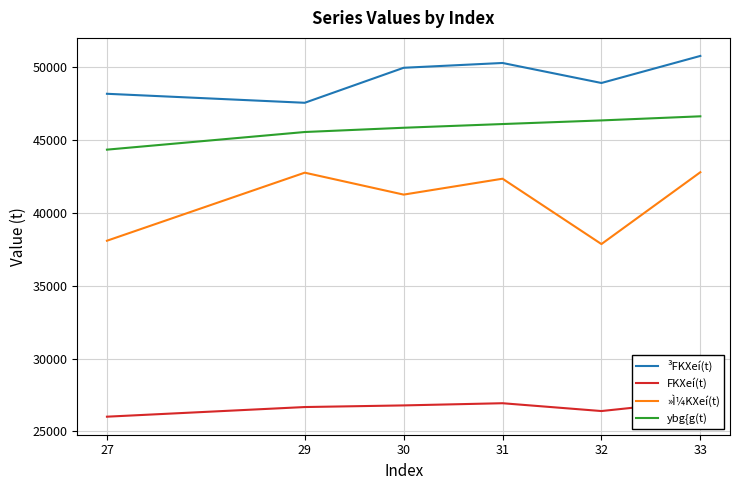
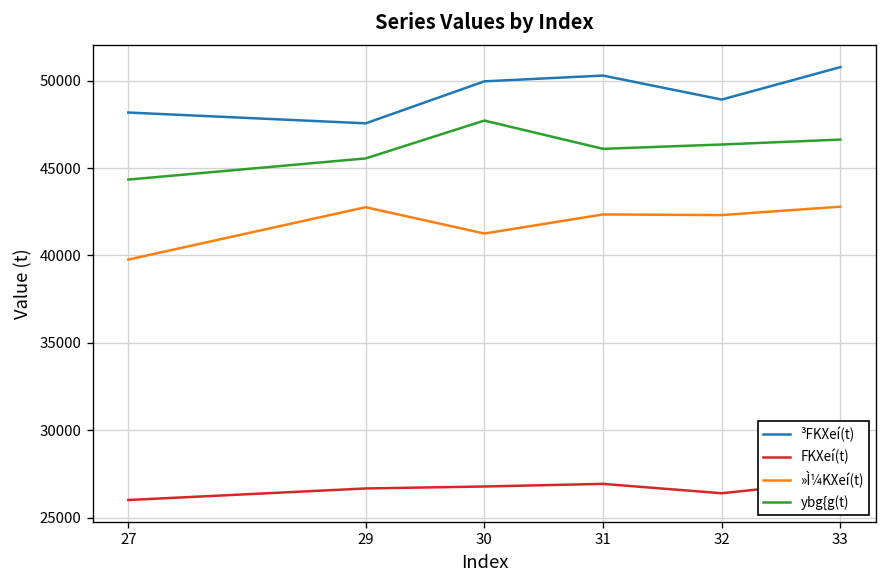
»Ì¼KXeí(t), 27: 38100 -> 39800
ybg{g(t), 30: 45800 -> 47700
»Ì¼KXeí(t), 32: 37900 -> 42300
